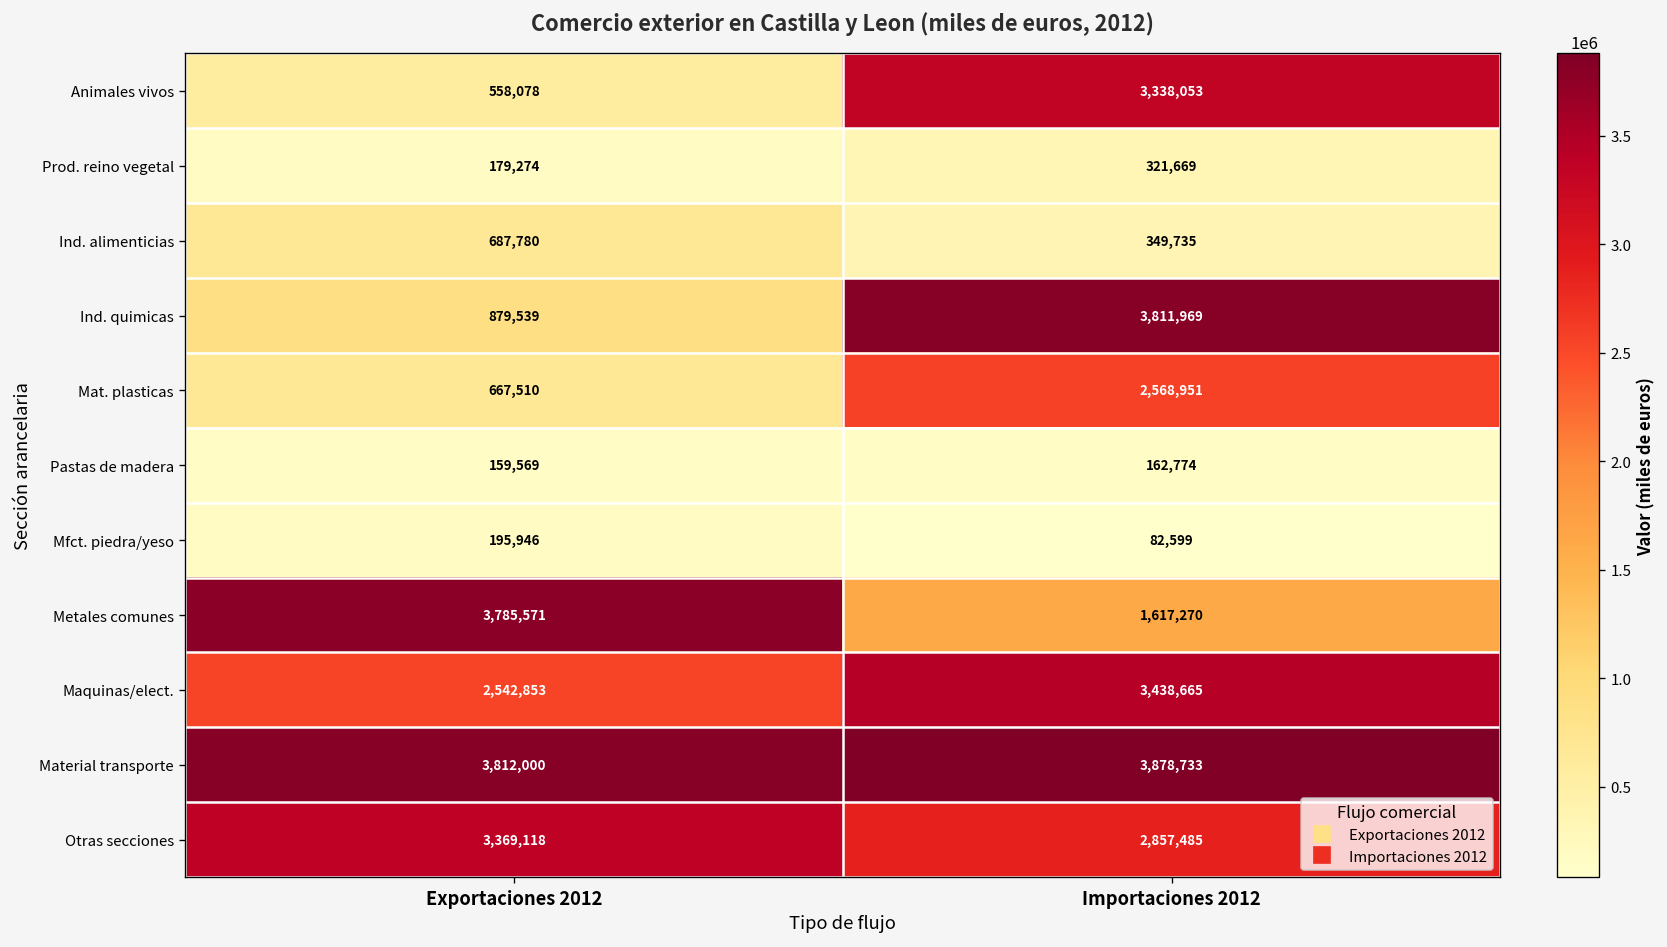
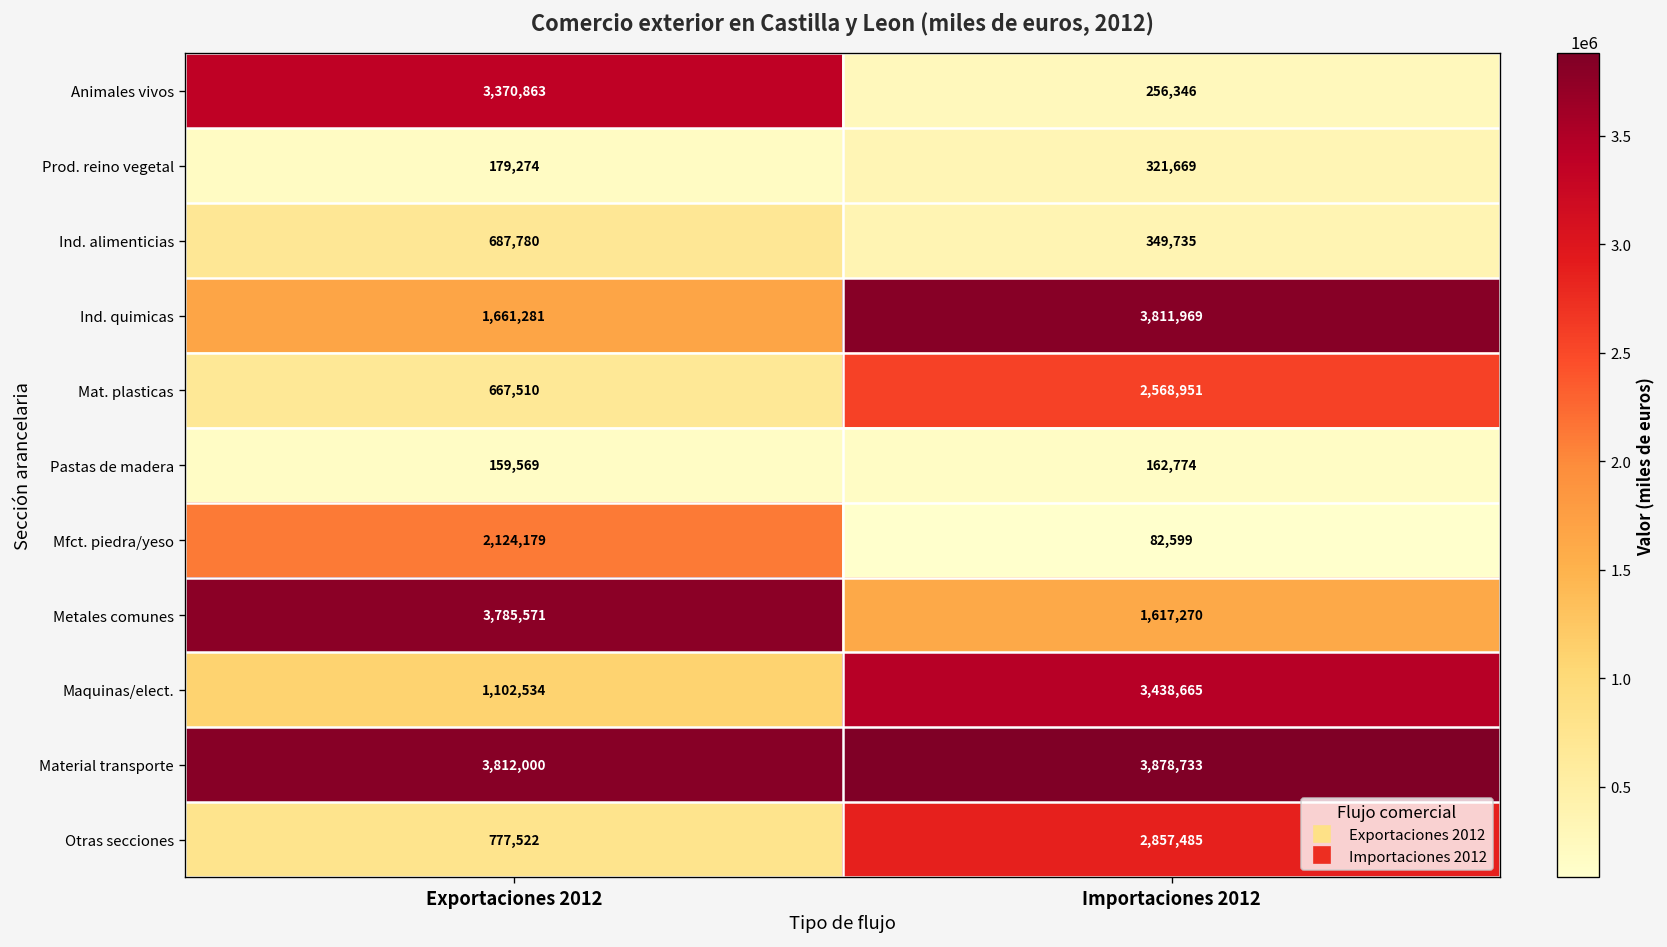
Animales vivos, Exportaciones 2012: 558,078 -> 3,370,863
Animales vivos, Importaciones 2012: 3,338,053 -> 256,346
Ind. quimicas, Exportaciones 2012: 879,539 -> 1,661,281
Mfct. piedra/yeso, Exportaciones 2012: 195,946 -> 2,124,179
Maquinas/elect., Exportaciones 2012: 2,542,853 -> 1,102,534
Otras secciones, Exportaciones 2012: 3,369,118 -> 777,522
